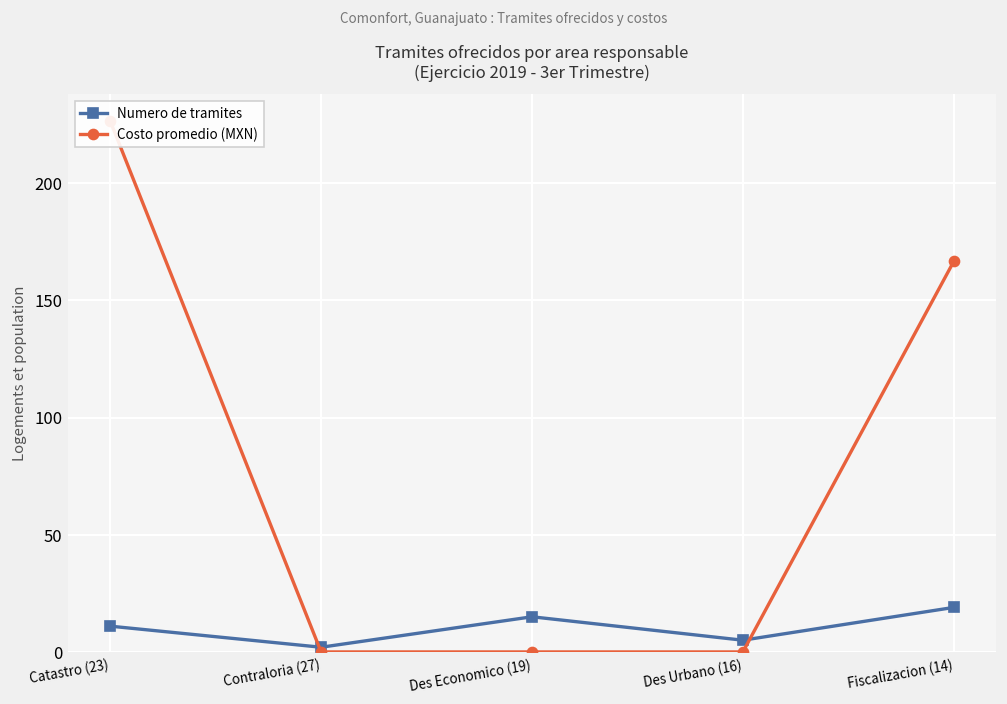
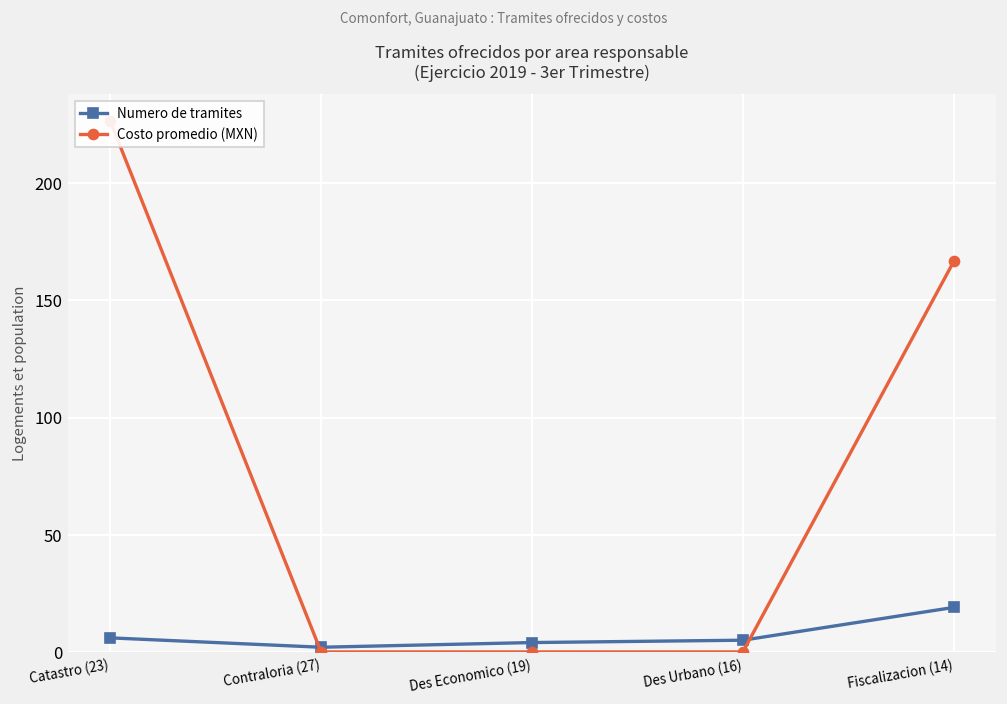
Numero de tramites, Catastro (23): 11 -> 6
Numero de tramites, Des Economico (19): 15 -> 4
